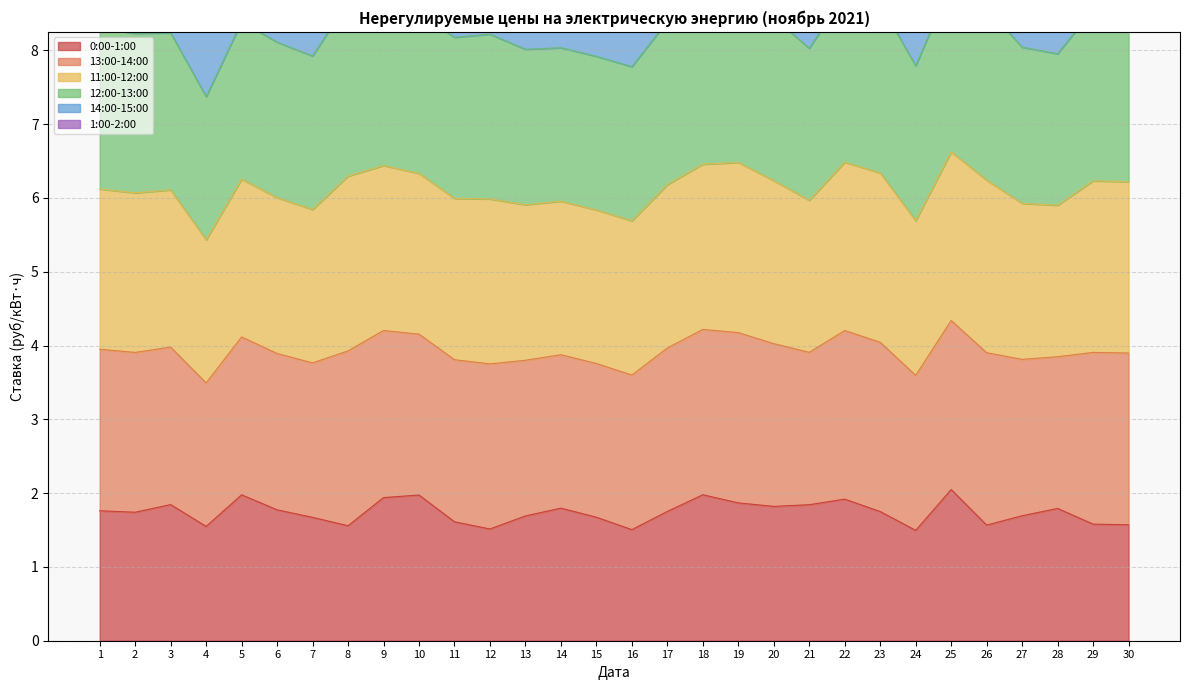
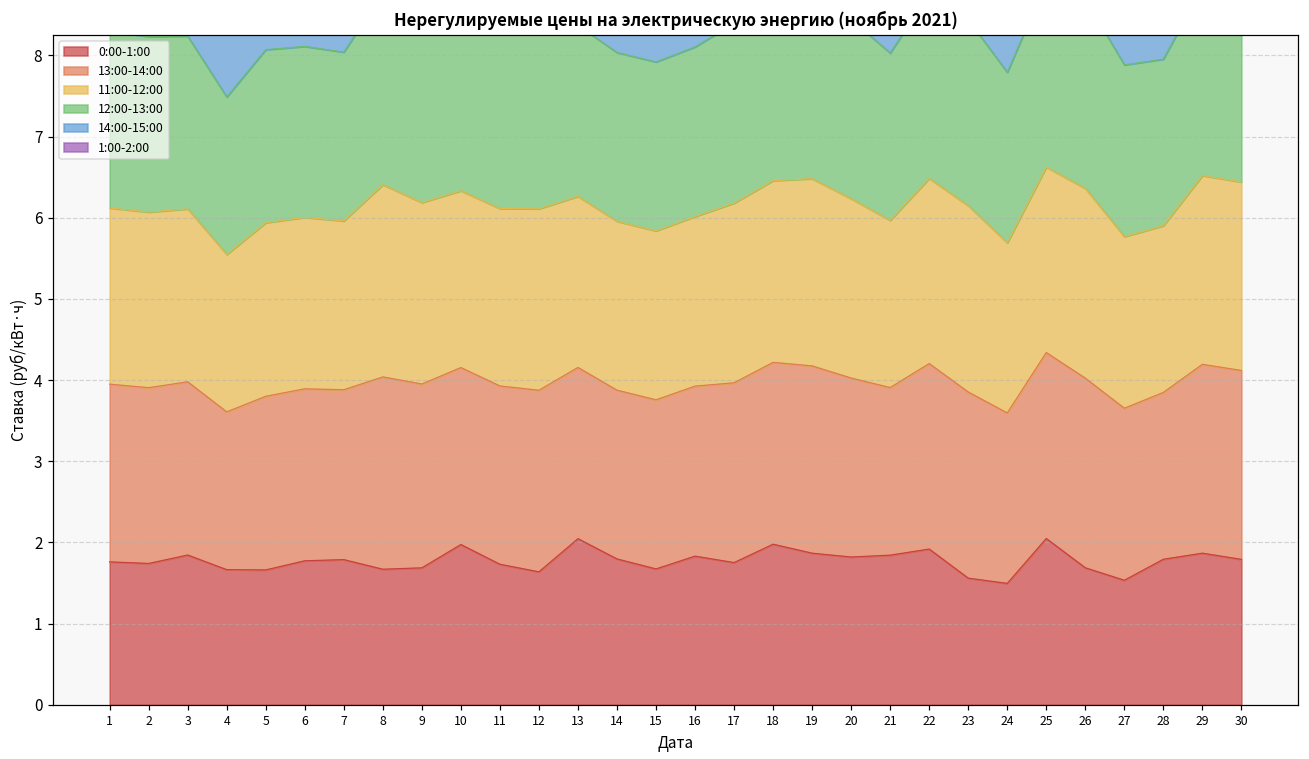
0:00-1:00, 4: 1.5 -> 1.7
0:00-1:00, 5: 2.0 -> 1.7
0:00-1:00, 7: 1.7 -> 1.8
0:00-1:00, 8: 1.6 -> 1.7
0:00-1:00, 9: 1.9 -> 1.7
0:00-1:00, 11: 1.6 -> 1.7
0:00-1:00, 12: 1.5 -> 1.6
0:00-1:00, 13: 1.7 -> 2.0
0:00-1:00, 16: 1.5 -> 1.8
0:00-1:00, 23: 1.8 -> 1.6
0:00-1:00, 26: 1.6 -> 1.7
0:00-1:00, 27: 1.7 -> 1.5
0:00-1:00, 29: 1.6 -> 1.9
0:00-1:00, 30: 1.6 -> 1.8
